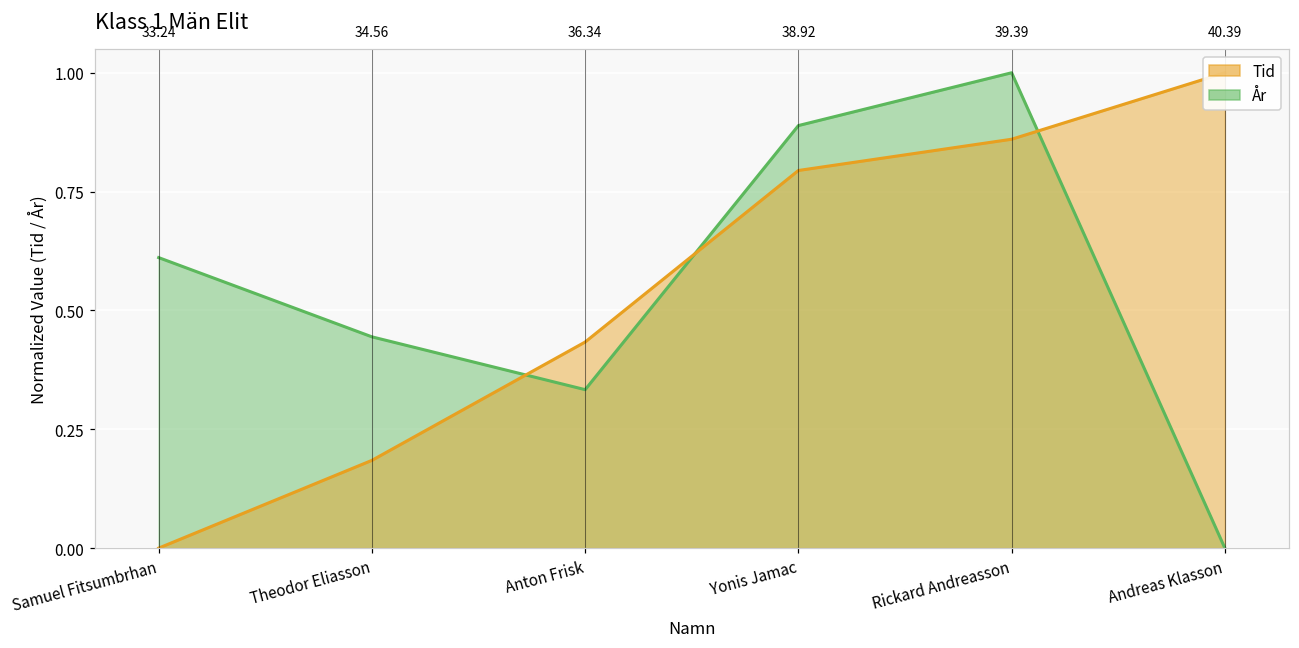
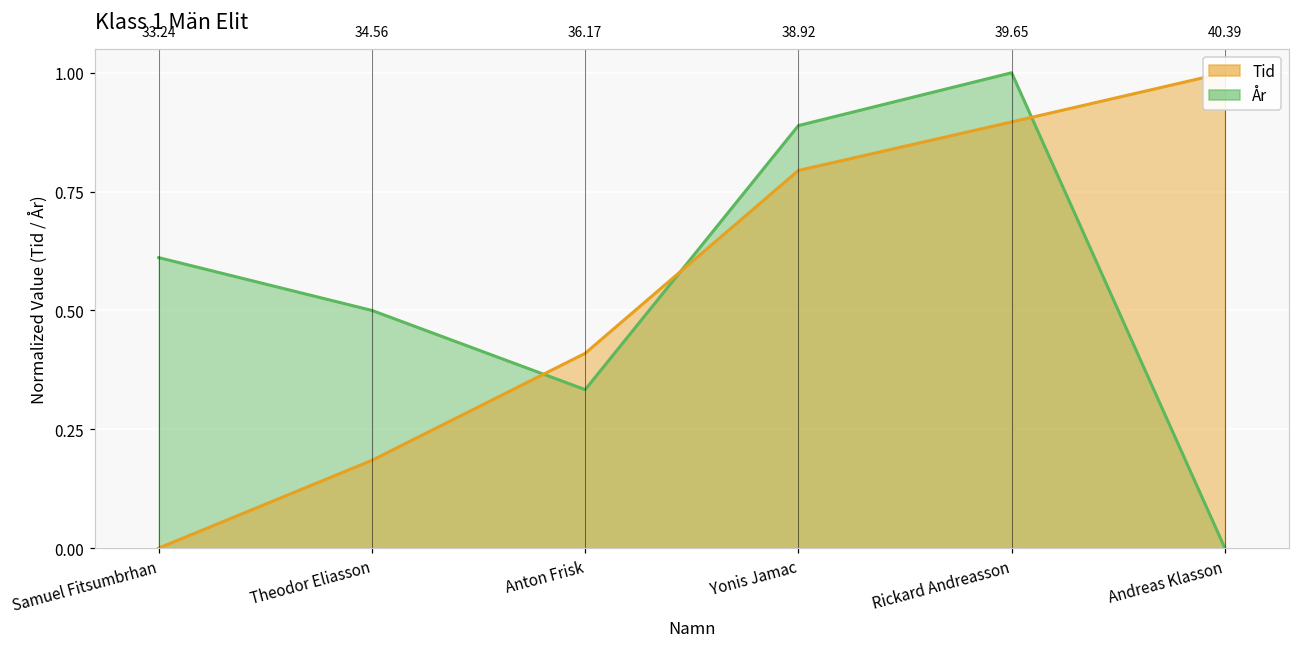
År, Theodor Eliasson: 0.44 -> 0.50
Tid, Anton Frisk: 36.34 -> 36.17
Tid, Rickard Andreasson: 39.39 -> 39.65
